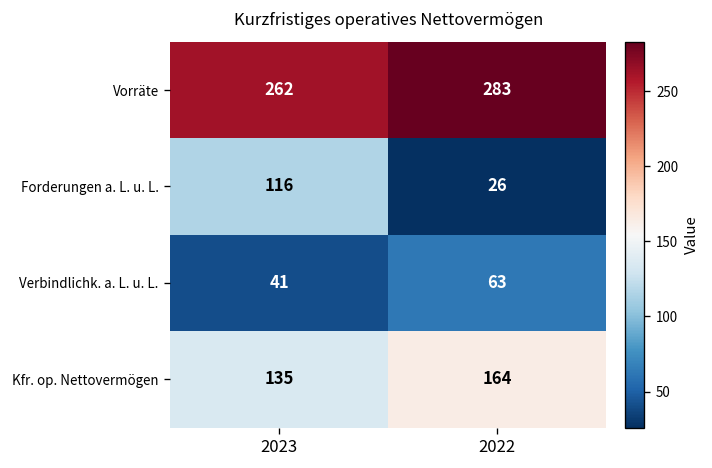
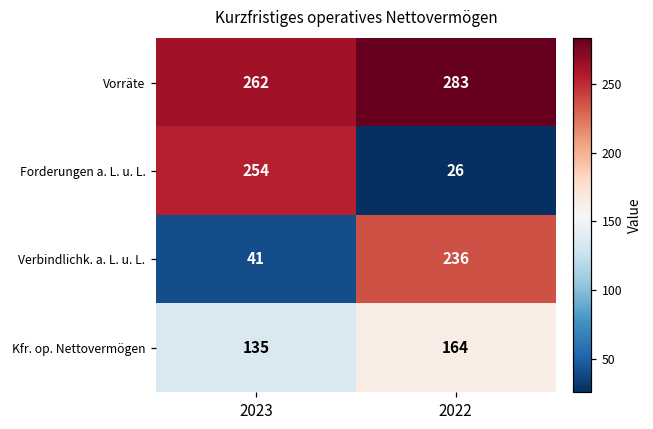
Forderungen a. L. u. L., 2023: 116 -> 254
Verbindlichk. a. L. u. L., 2022: 63 -> 236
